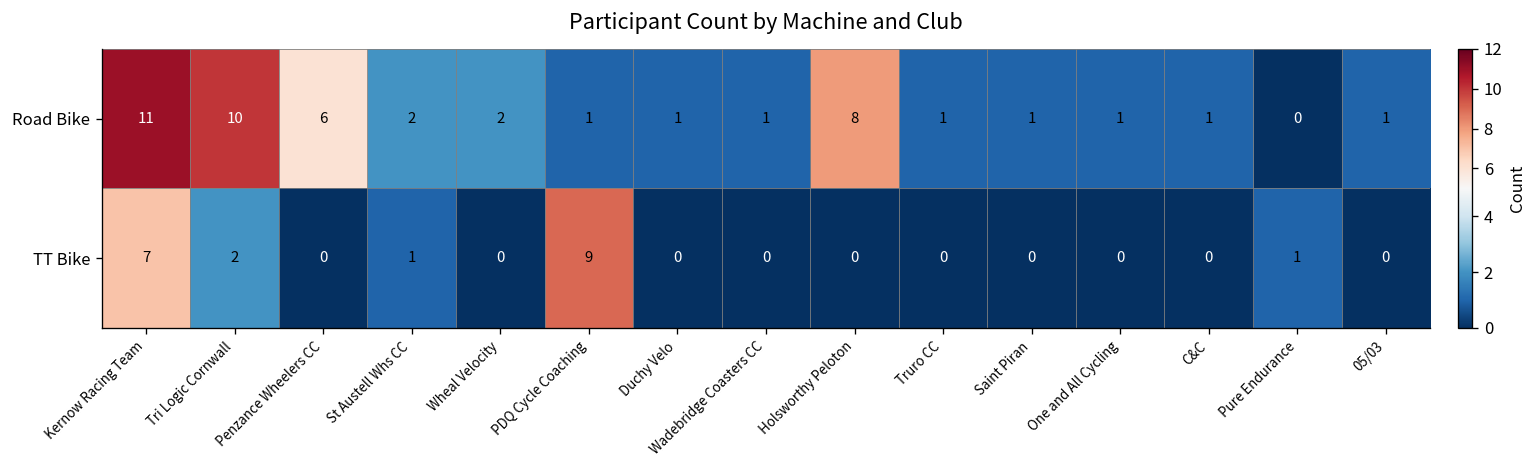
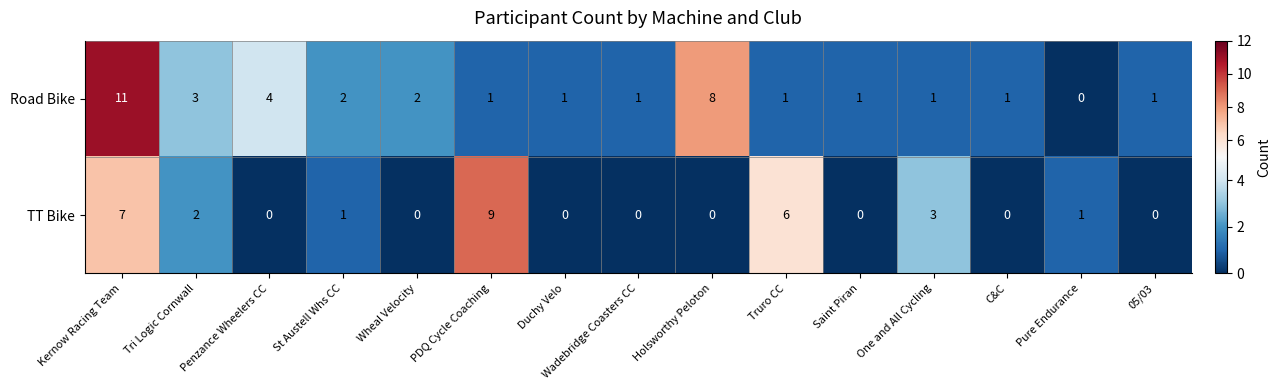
Road Bike, Tri Logic Cornwall: 10 -> 3
Road Bike, Penzance Wheelers CC: 6 -> 4
TT Bike, Truro CC: 0 -> 6
TT Bike, One and All Cycling: 0 -> 3
